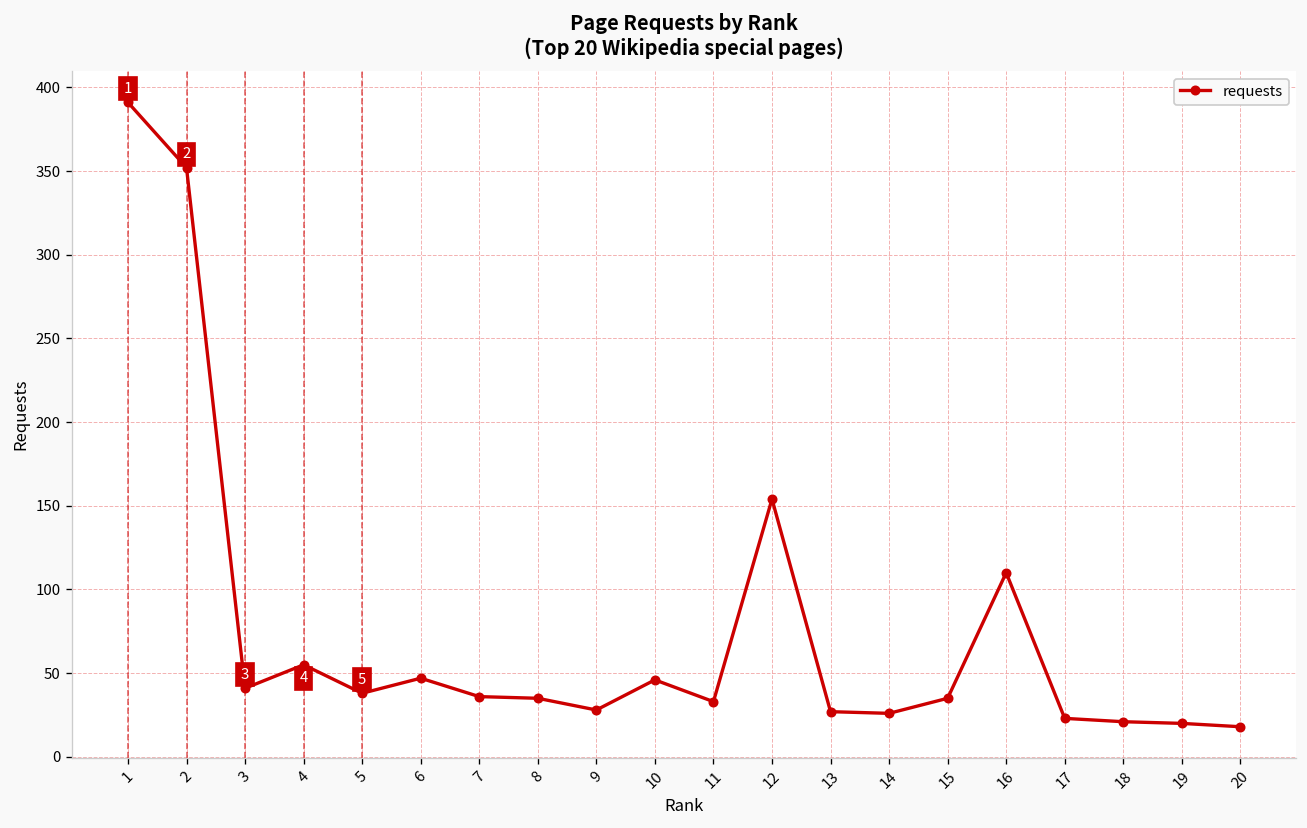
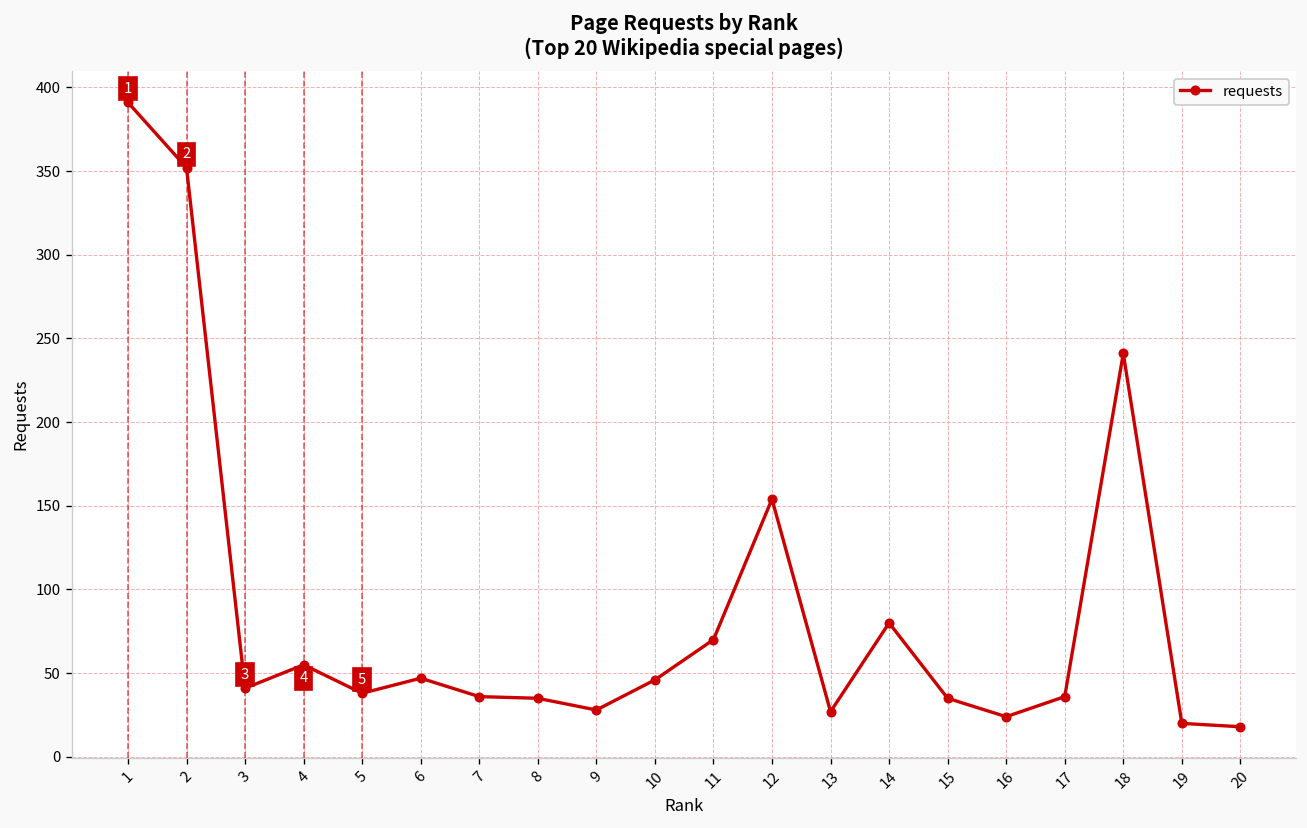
11: 33 -> 70
14: 26 -> 80
16: 110 -> 24
17: 23 -> 36
18: 21 -> 241
